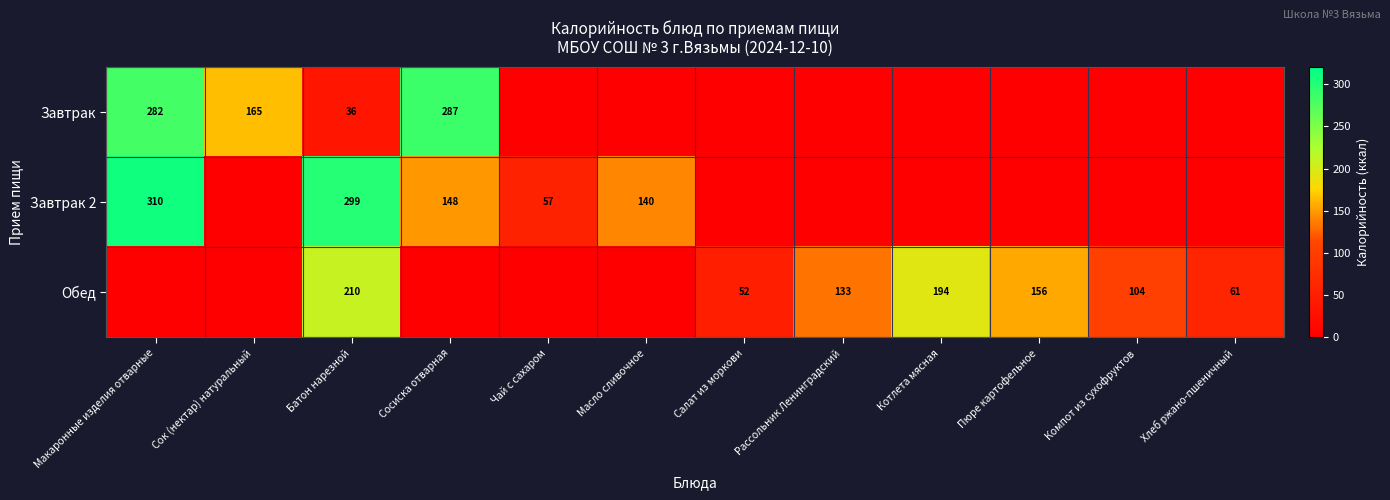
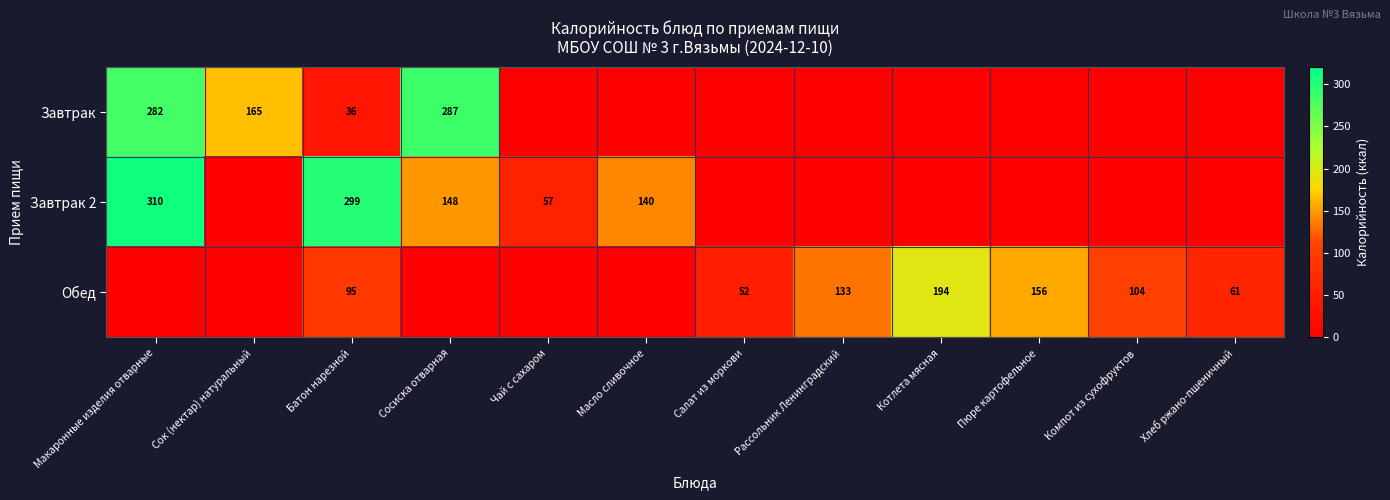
Обед, Батон нарезной: 210 -> 95
